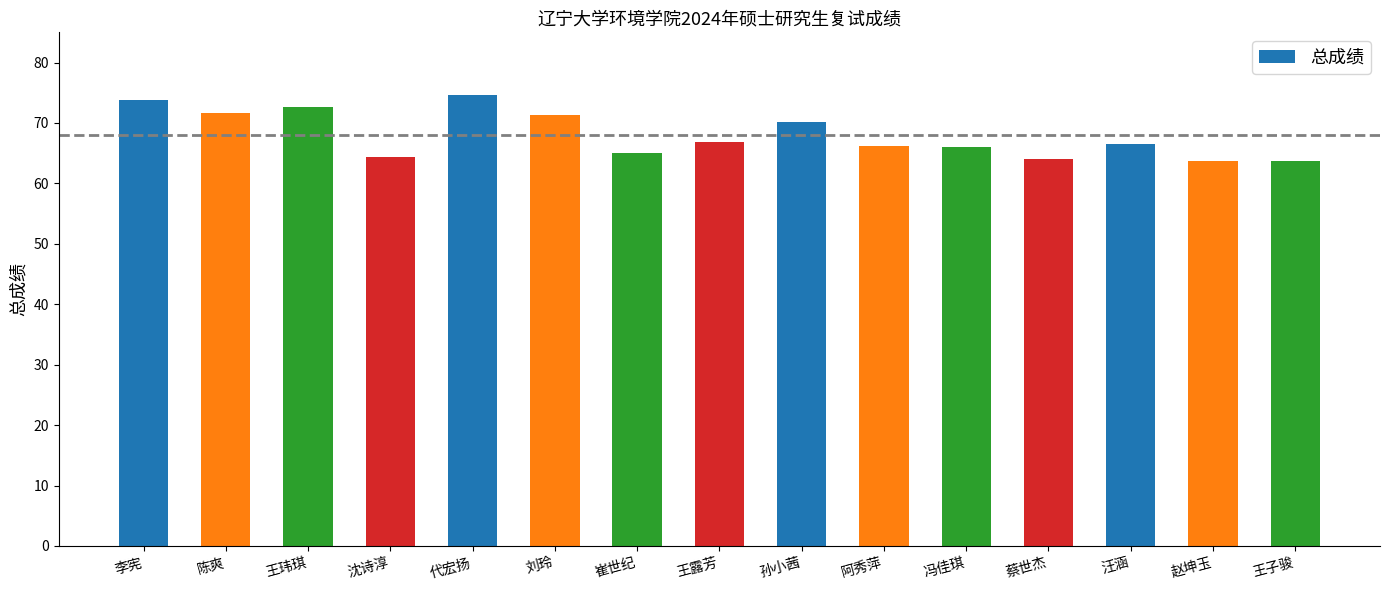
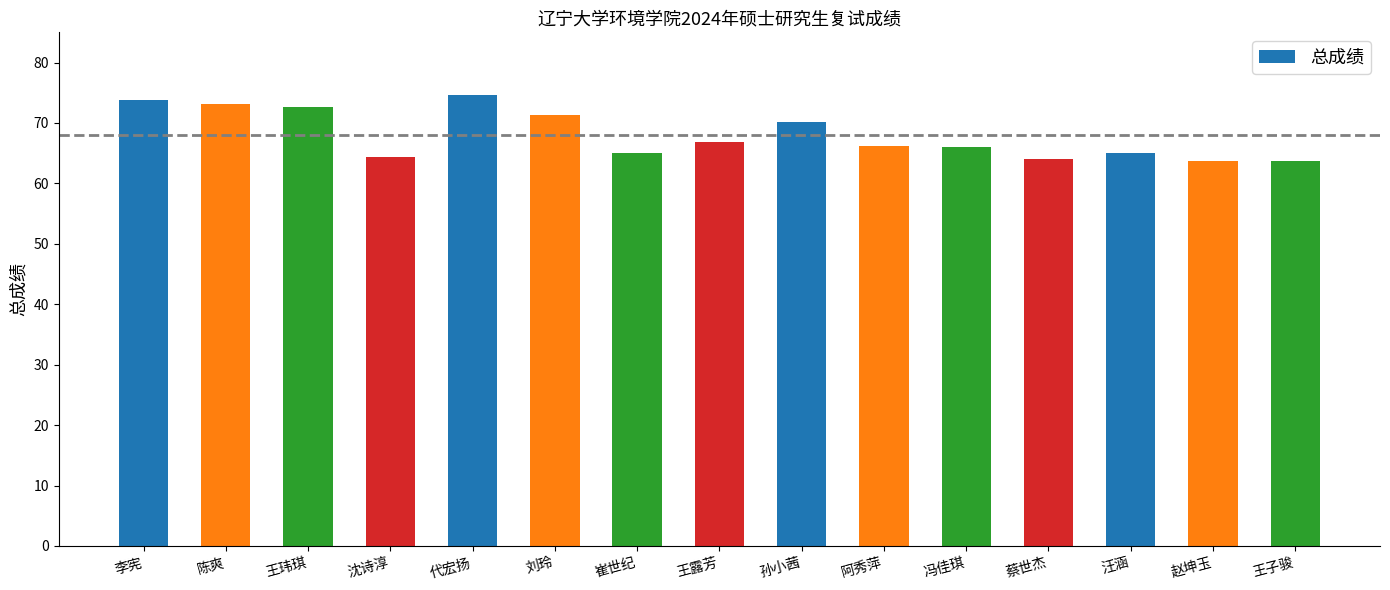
陈爽: 72 -> 73
汪涵: 67 -> 65
